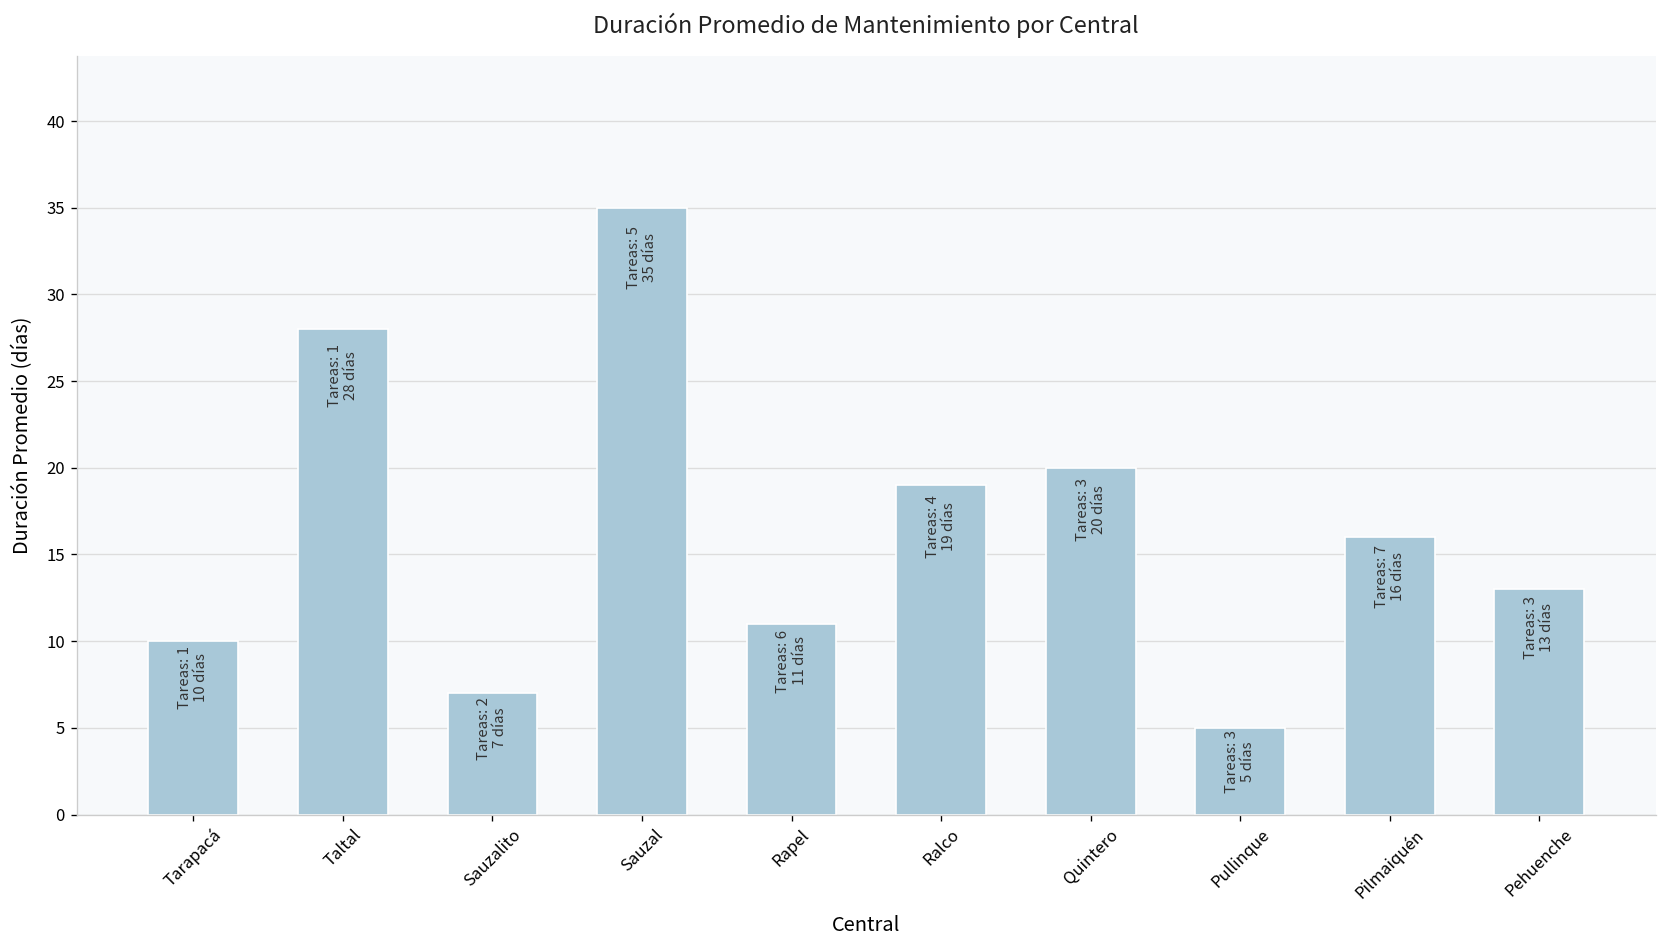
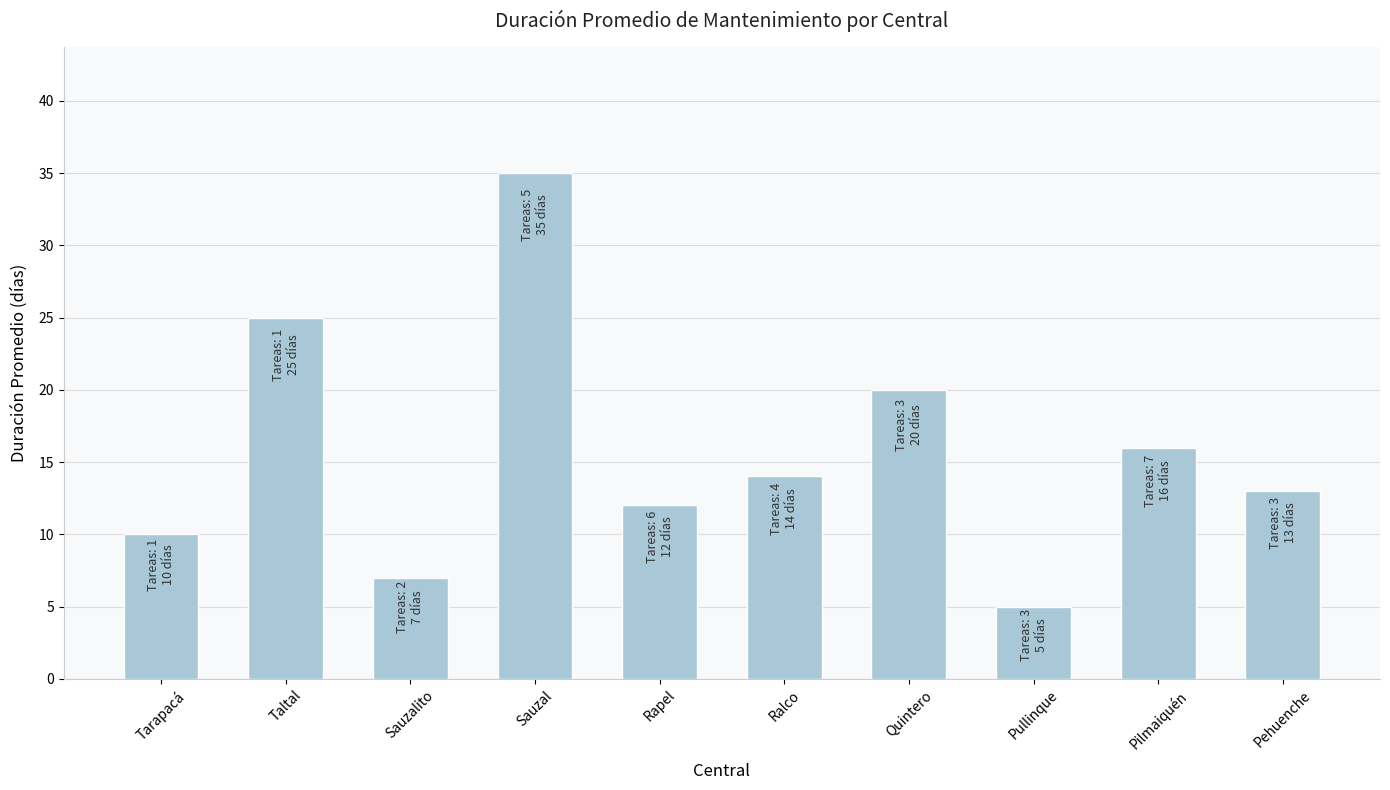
Taltal: 28 -> 25
Rapel: 11 -> 12
Ralco: 19 -> 14
